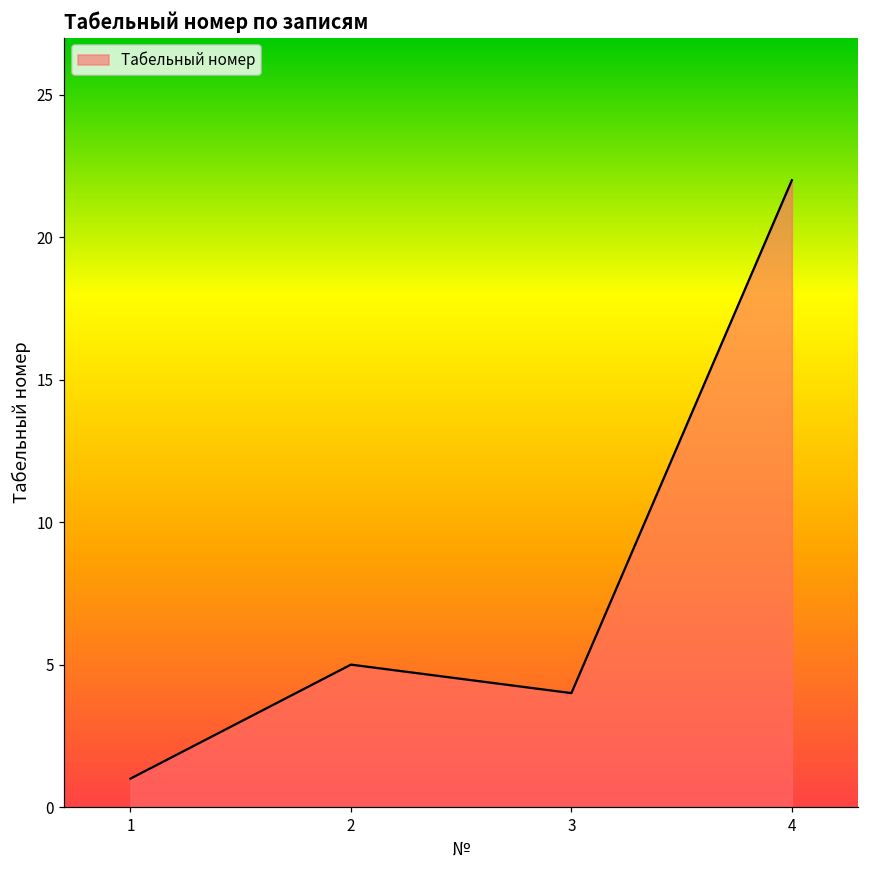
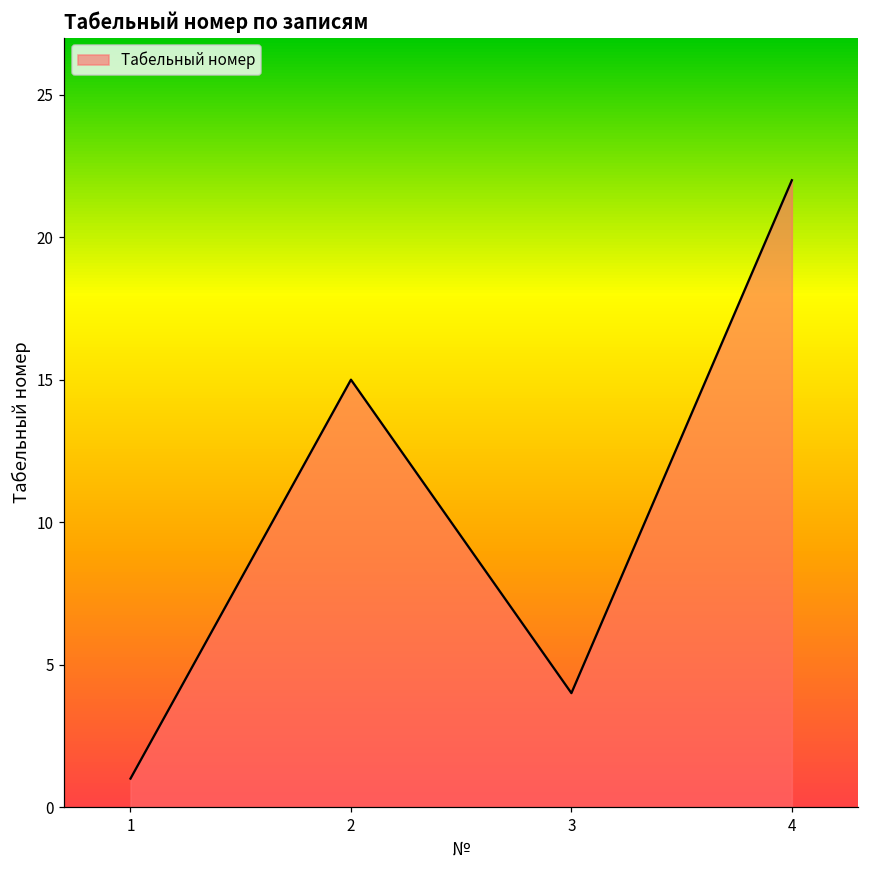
2: 5 -> 15
